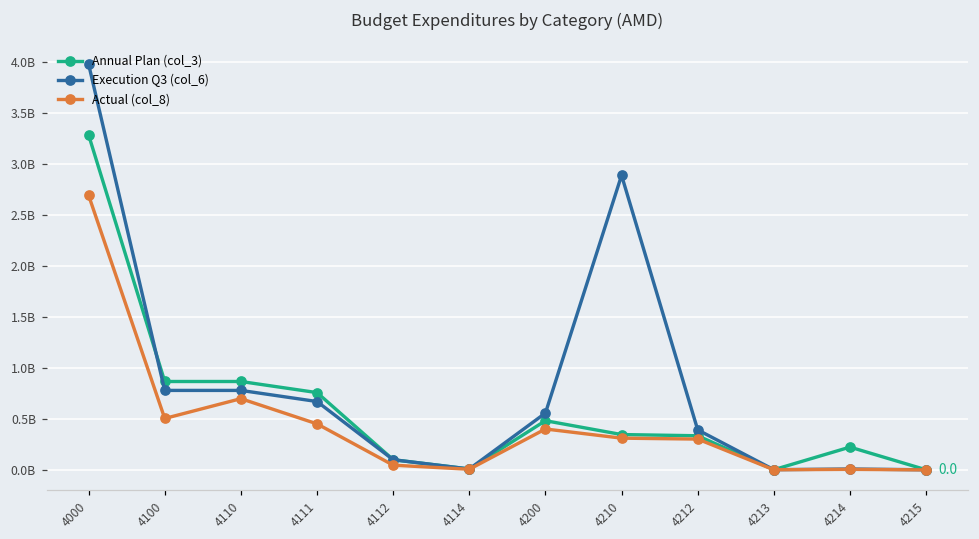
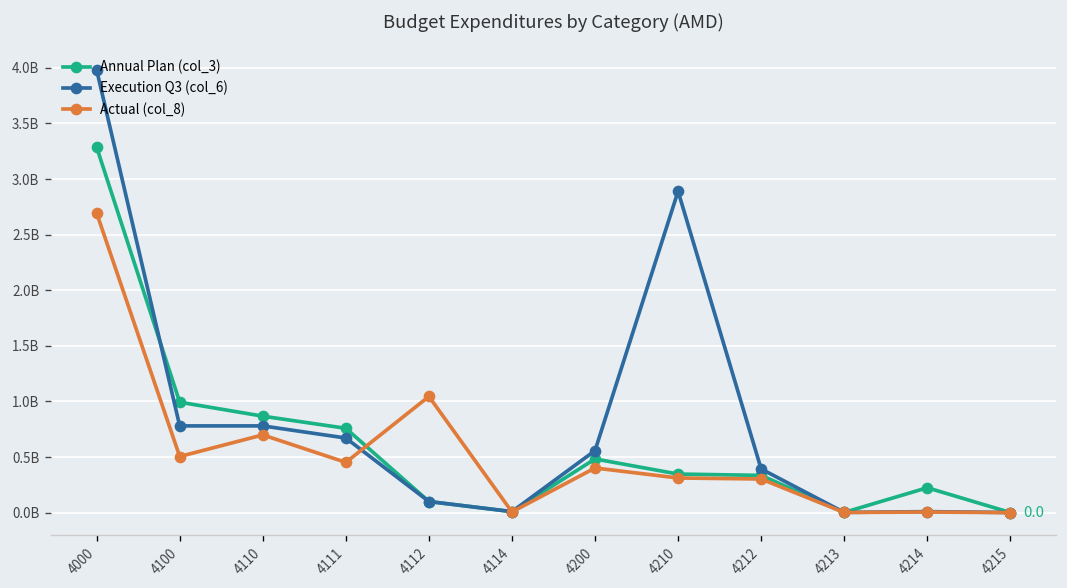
Annual Plan (col_3), 4100: 900000000 -> 1000000000
Actual (col_8), 4112: 0 -> 1000000000
